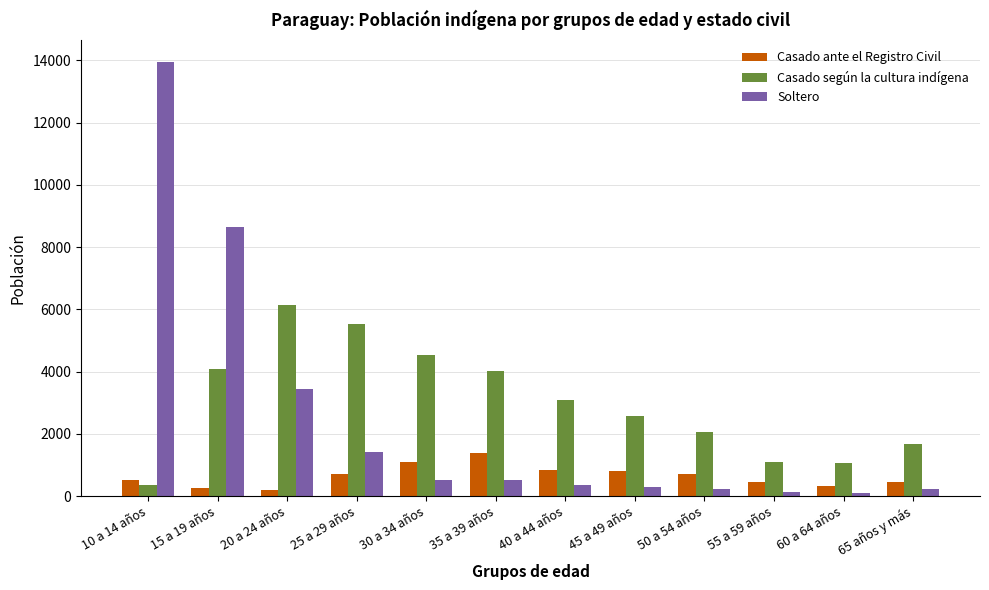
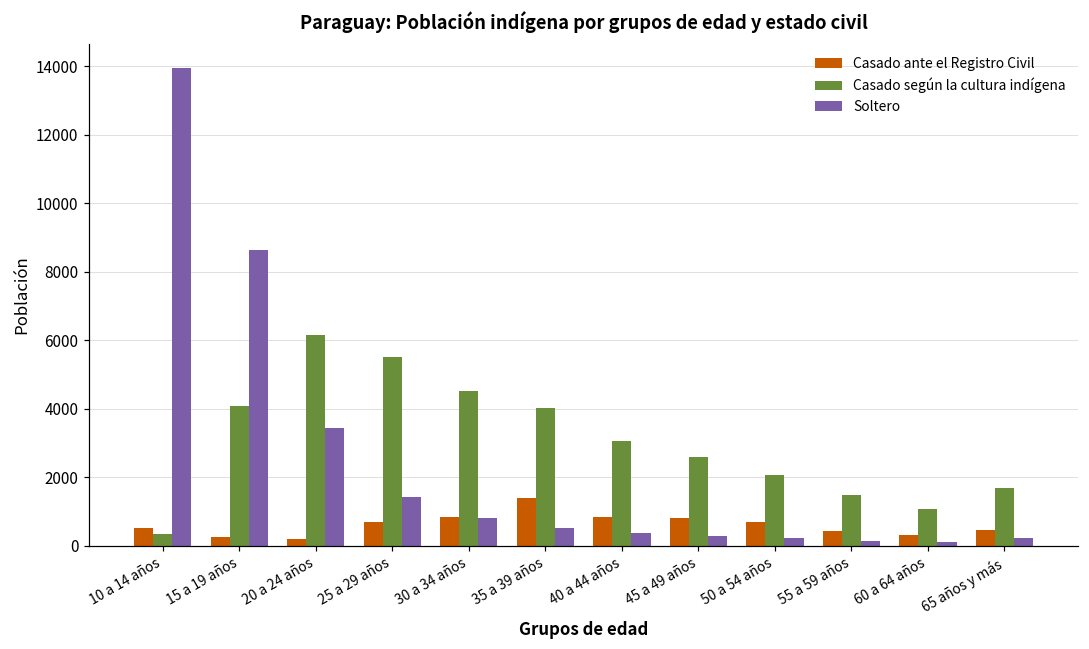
Casado ante el Registro Civil, 30 a 34 años: 1100 -> 800
Soltero, 30 a 34 años: 500 -> 800
Casado según la cultura indígena, 55 a 59 años: 1100 -> 1500
